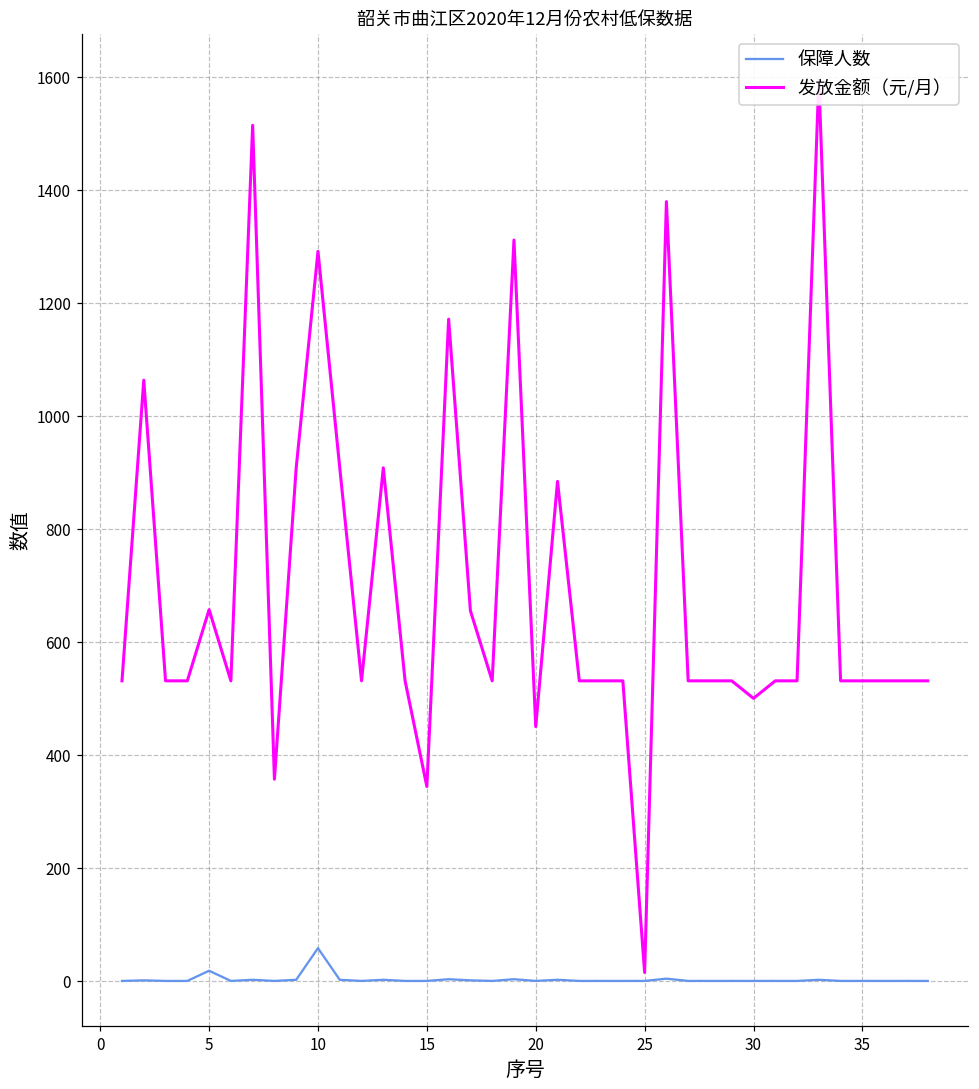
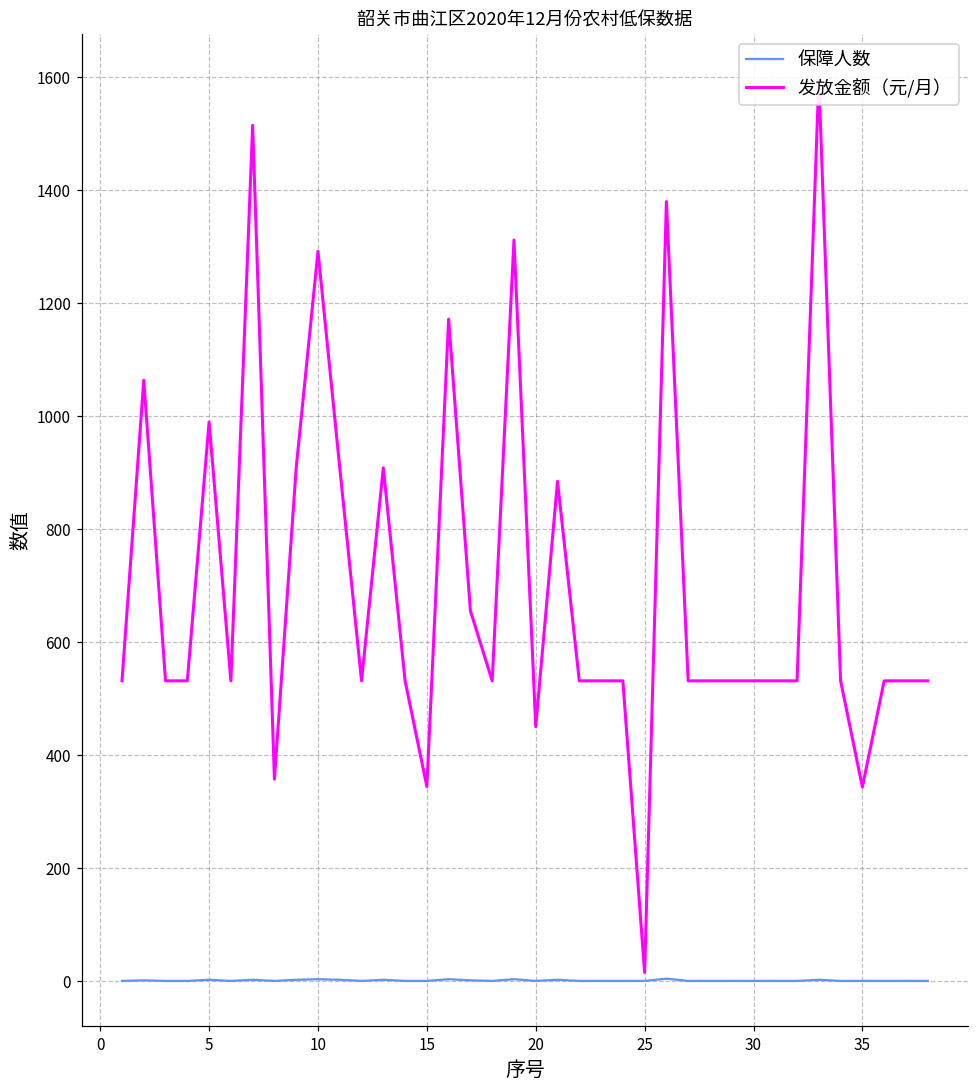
保障人数, 5: 20 -> 0
发放金额（元/月）, 5: 660 -> 990
保障人数, 10: 60 -> 0
发放金额（元/月）, 30: 500 -> 530
发放金额（元/月）, 35: 530 -> 340
